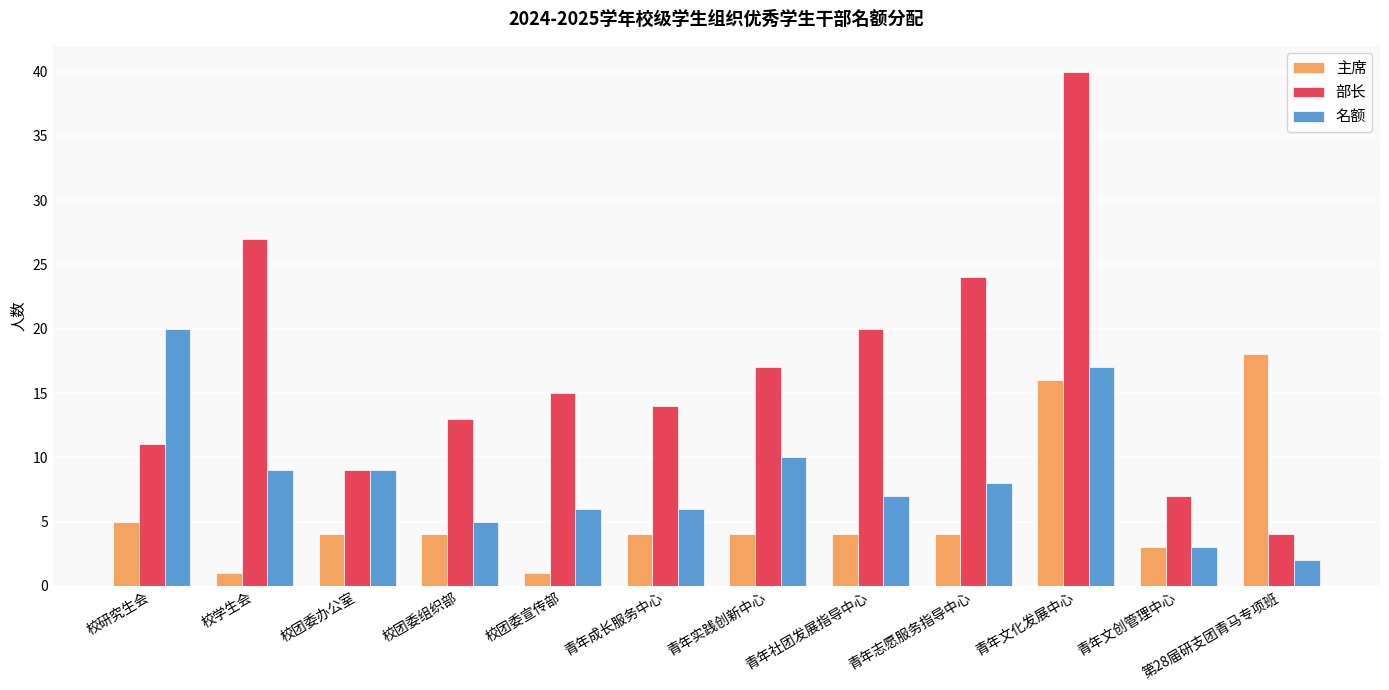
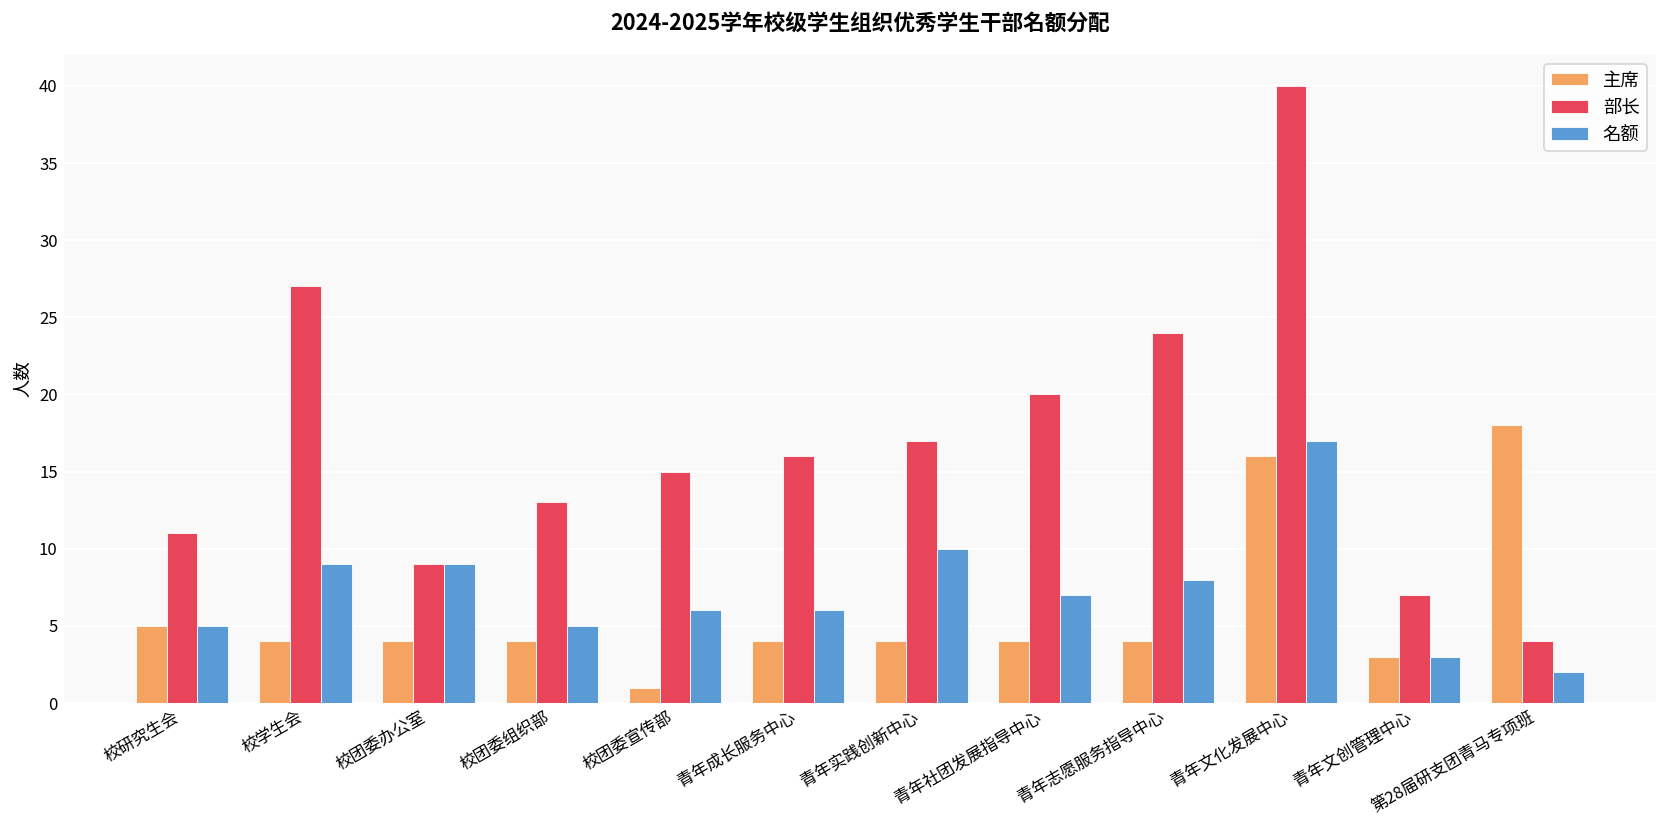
名额, 校研究生会: 20 -> 5
主席, 校学生会: 1 -> 4
部长, 青年成长服务中心: 14 -> 16
